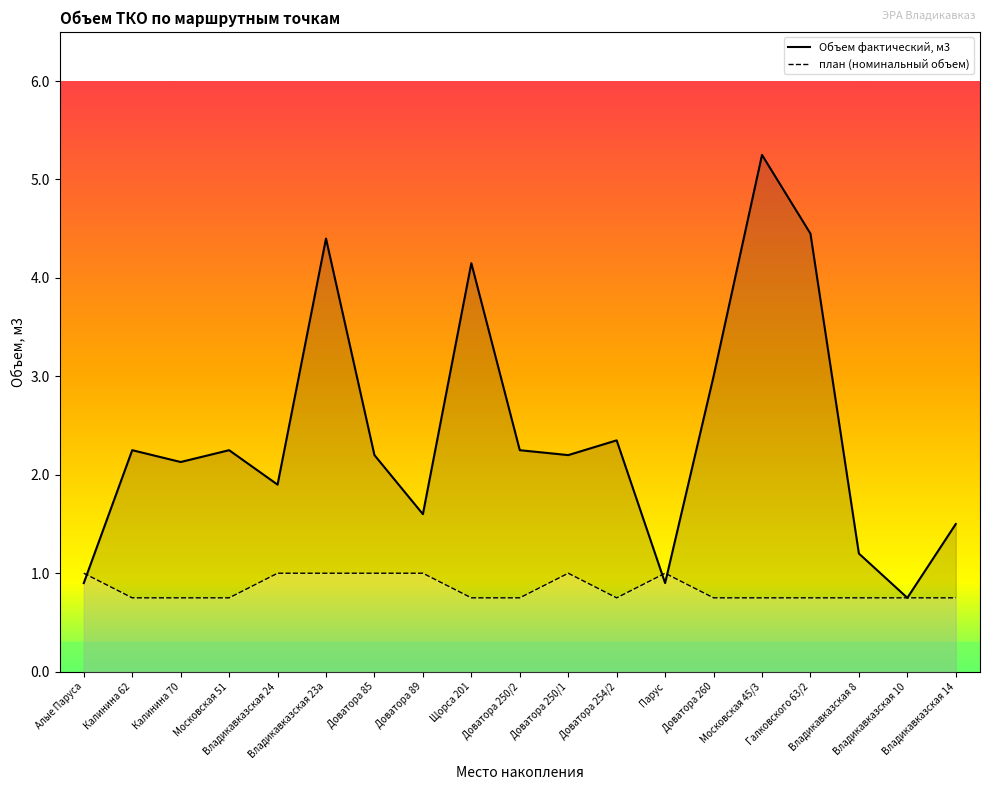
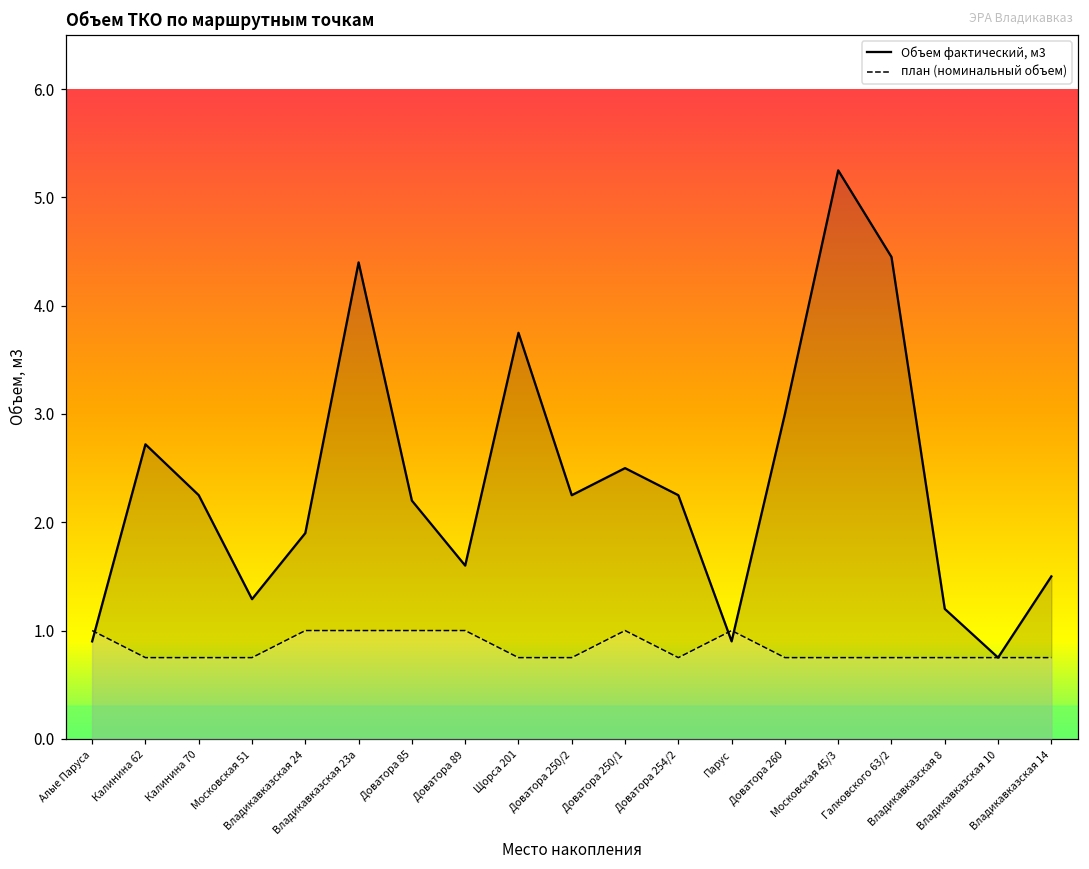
Объем фактический, м3, Калинина 62: 2.3 -> 2.7
Объем фактический, м3, Калинина 70: 2.1 -> 2.3
Объем фактический, м3, Московская 51: 2.3 -> 1.3
Объем фактический, м3, Щорса 201: 4.2 -> 3.8
Объем фактический, м3, Доватора 250/1: 2.2 -> 2.5
Объем фактический, м3, Доватора 254/2: 2.4 -> 2.3
